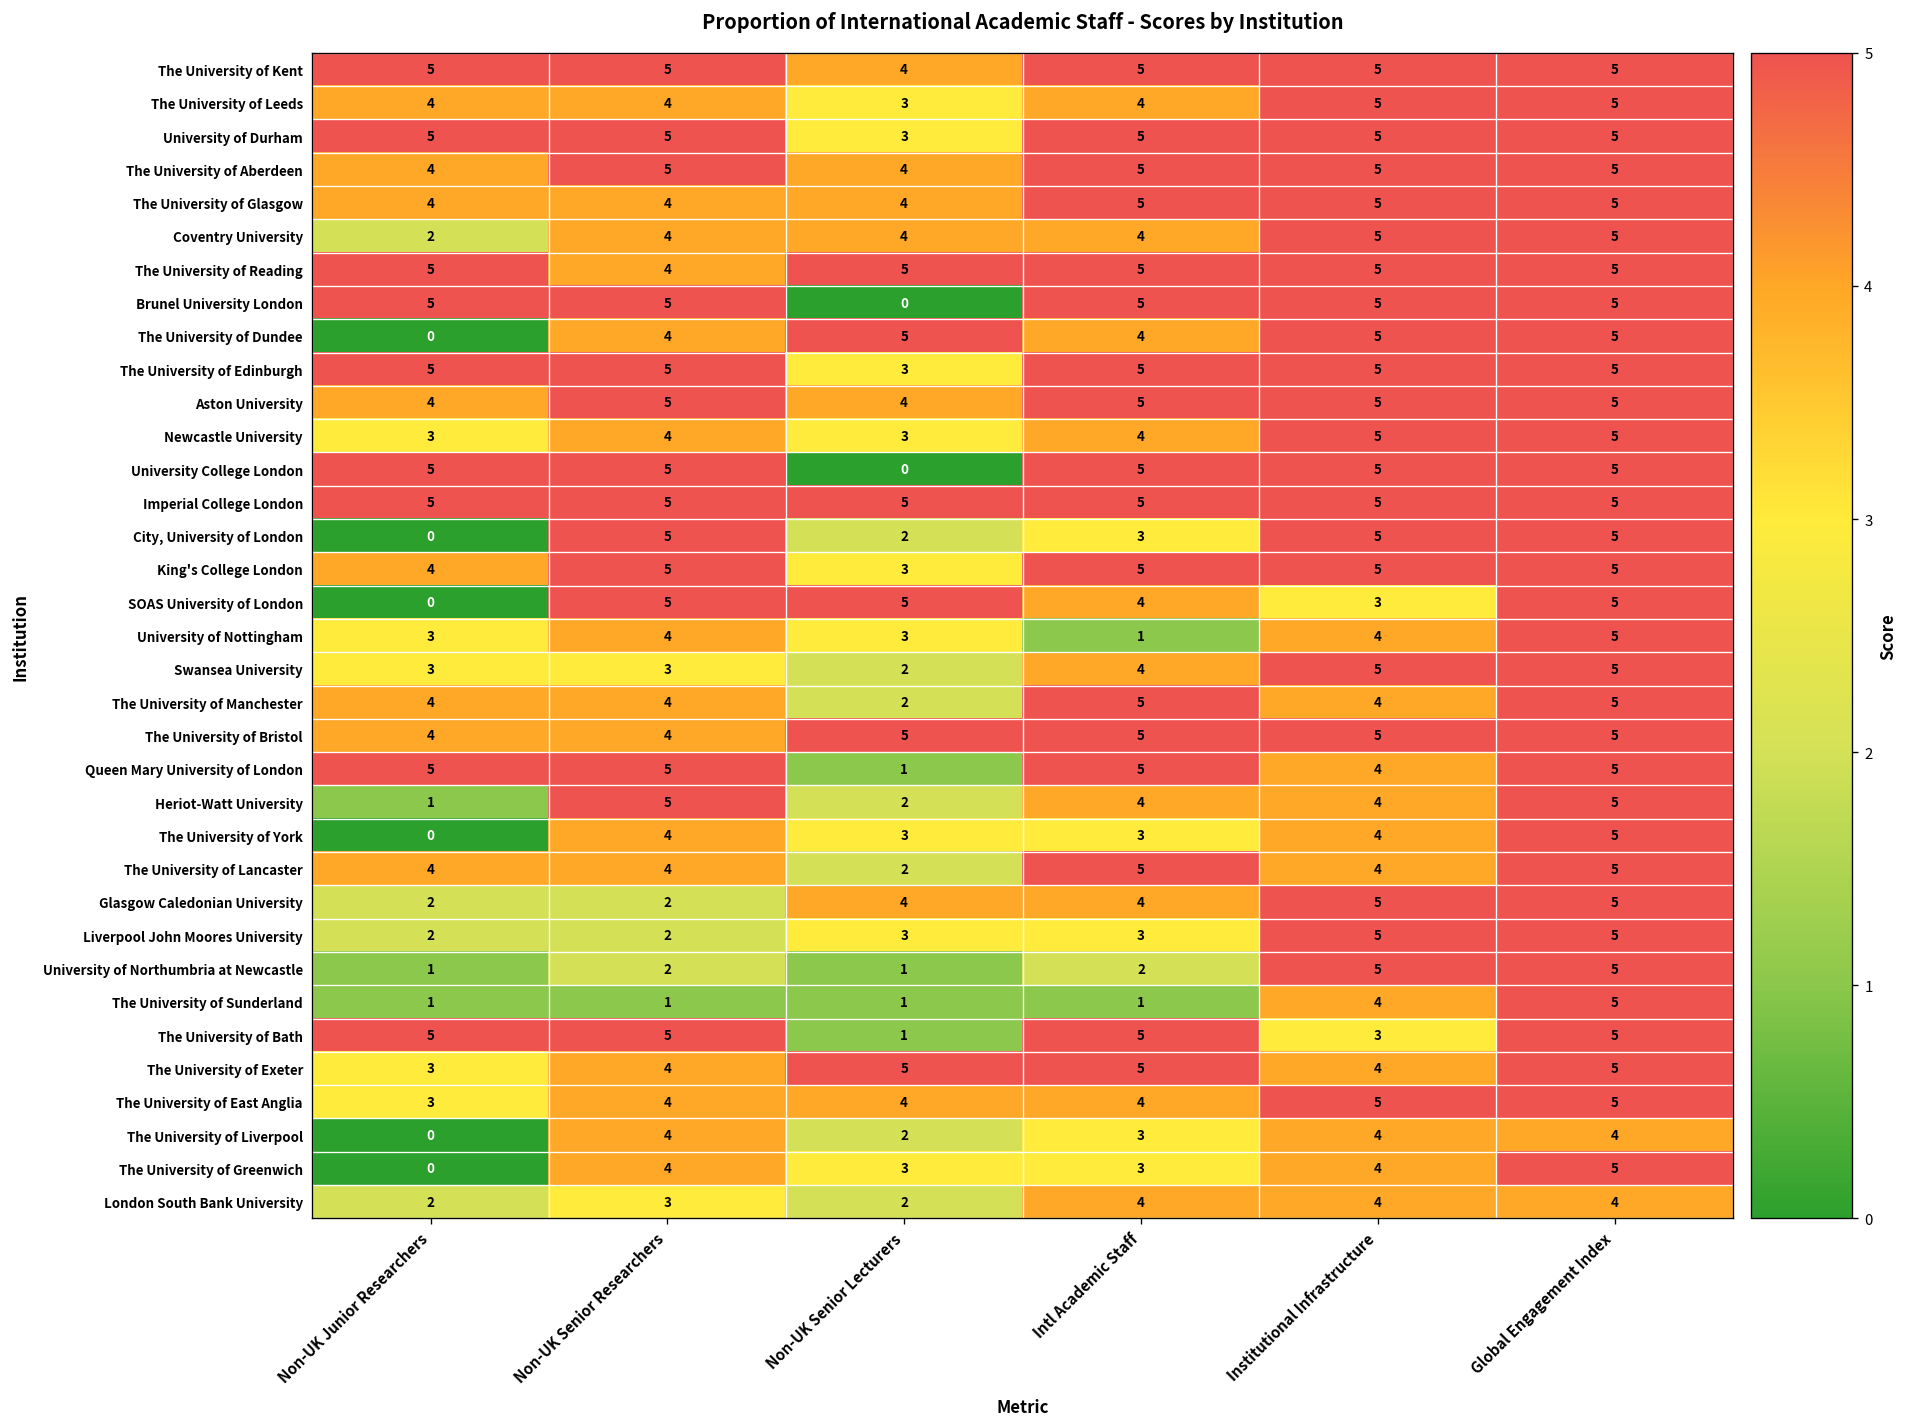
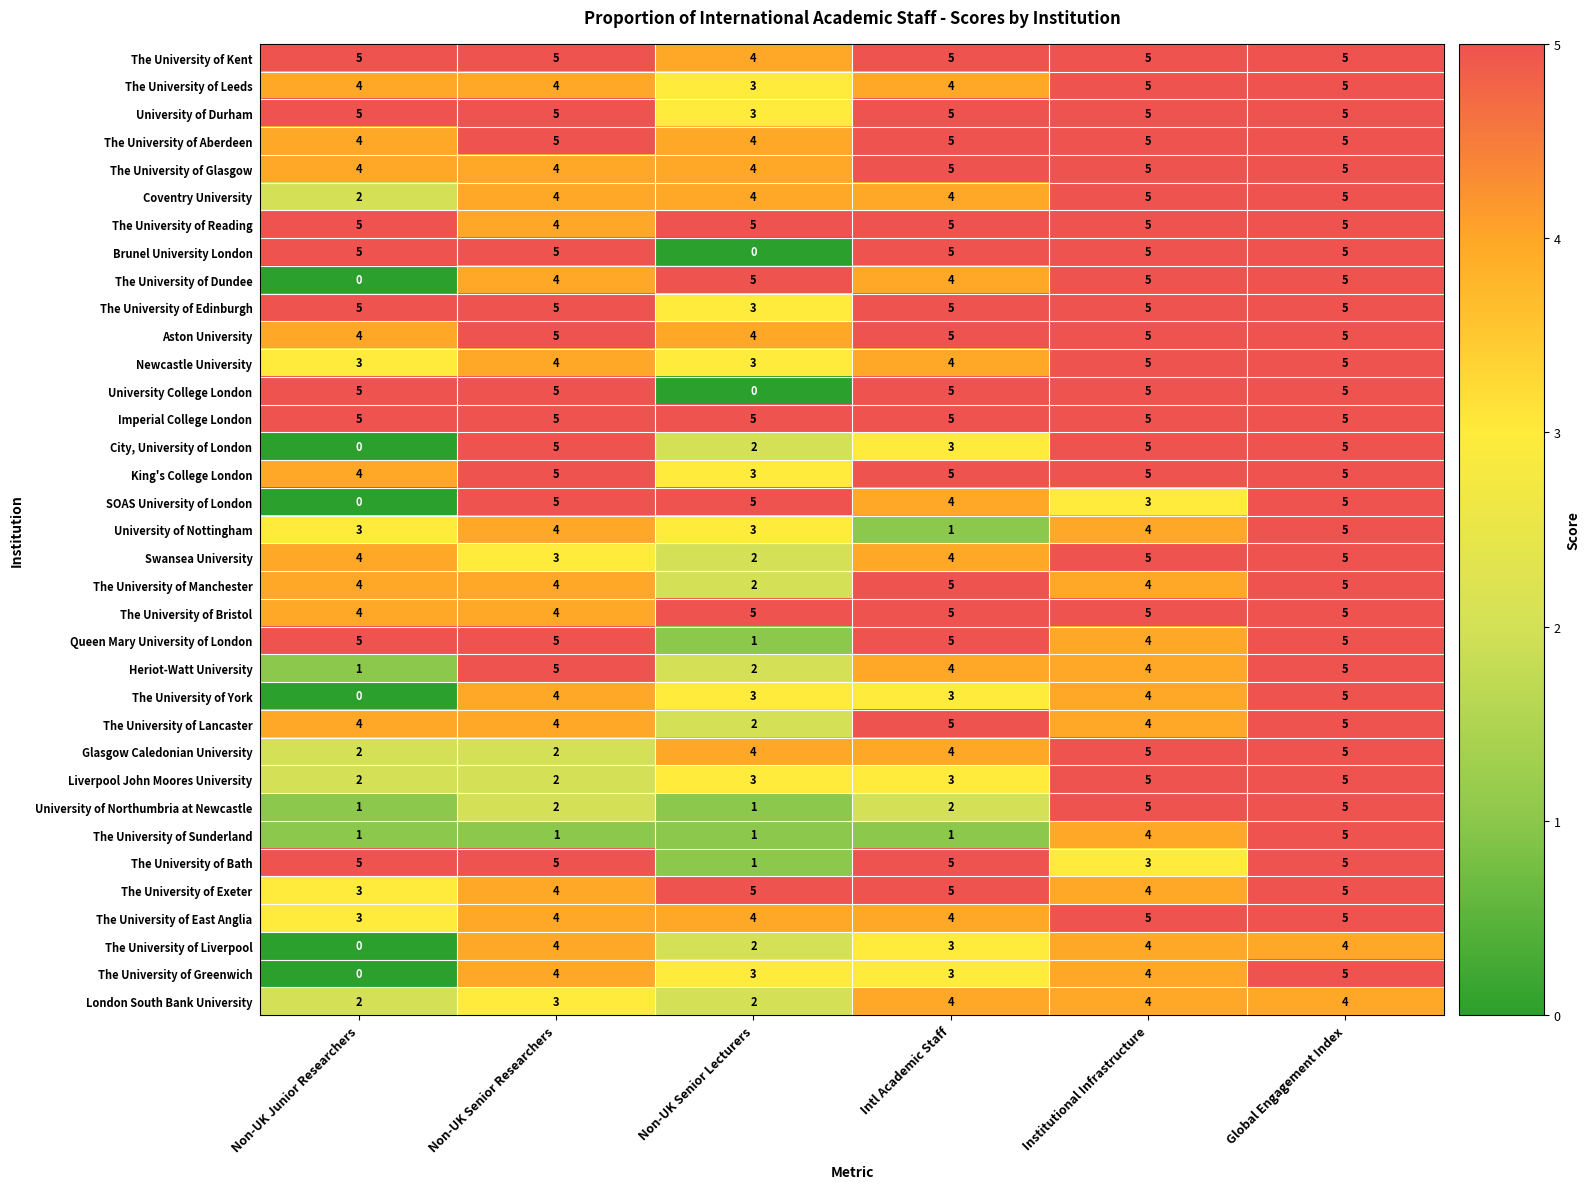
Swansea University, Non-UK Junior Researchers: 3 -> 4
